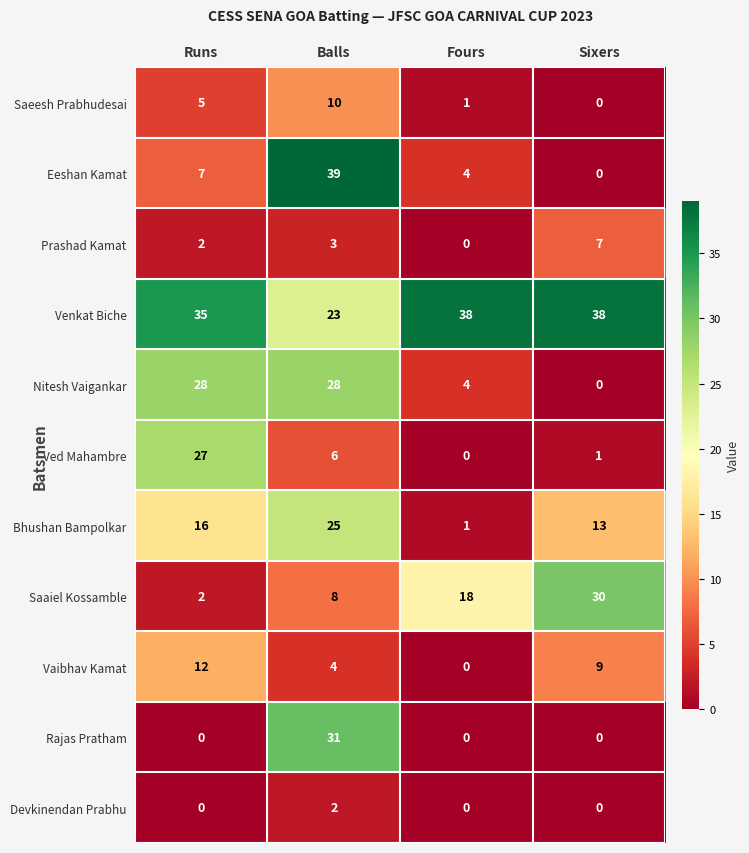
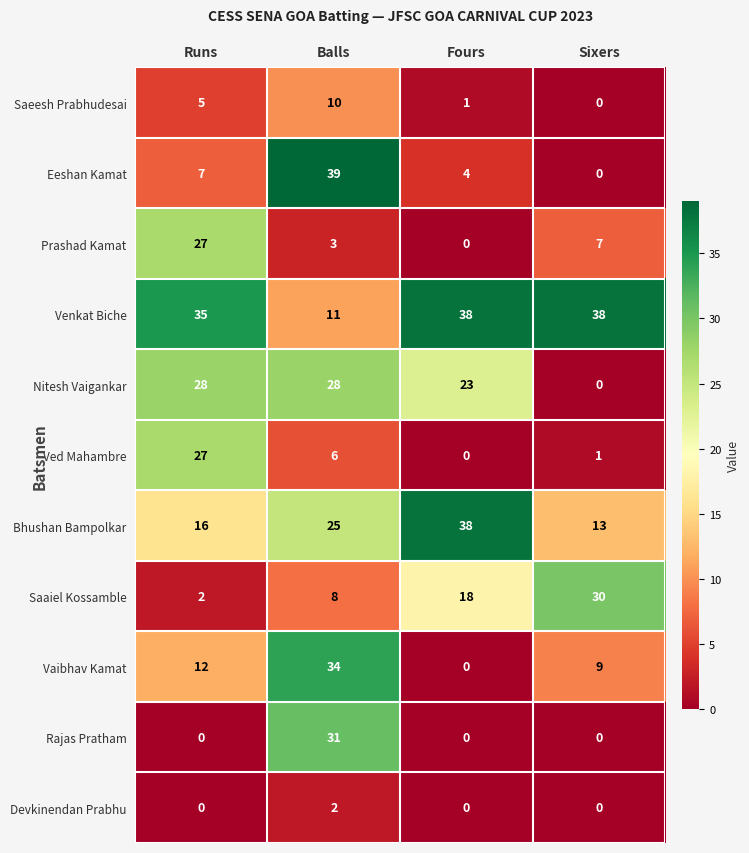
Prashad Kamat, Runs: 2 -> 27
Venkat Biche, Balls: 23 -> 11
Nitesh Vaigankar, Fours: 4 -> 23
Bhushan Bampolkar, Fours: 1 -> 38
Vaibhav Kamat, Balls: 4 -> 34
